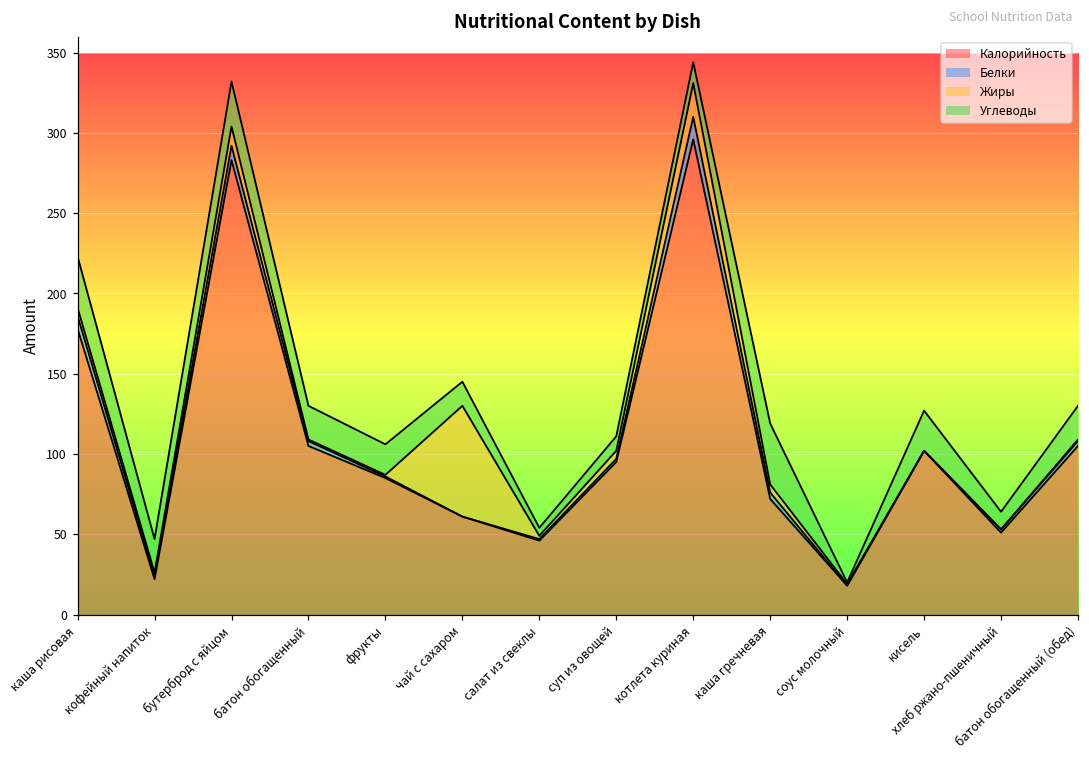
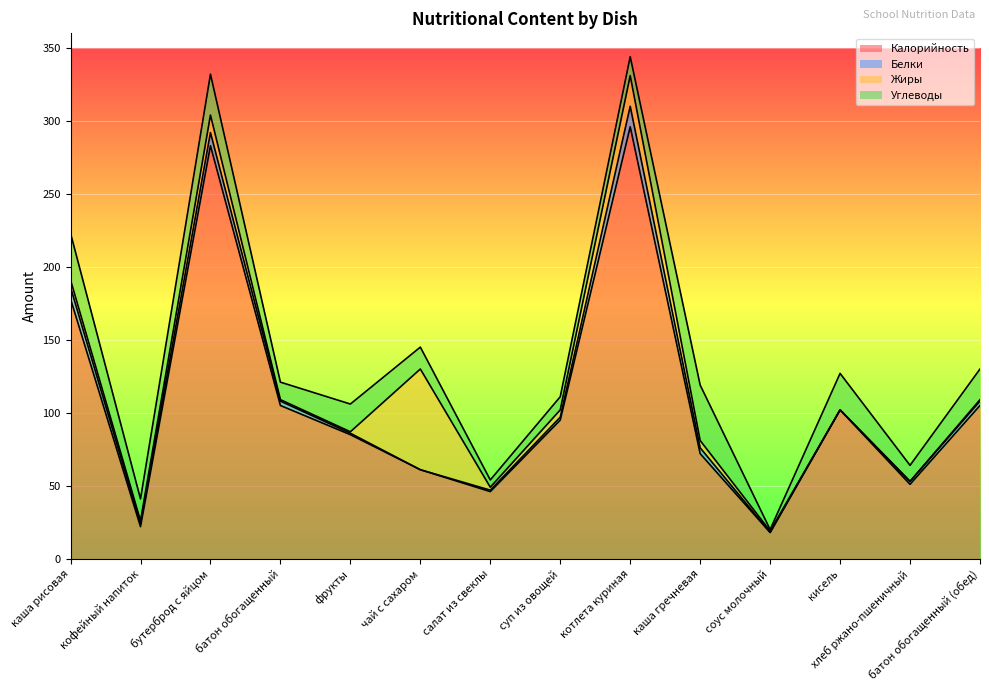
Углеводы, кофейный напиток: 21 -> 15
Углеводы, батон обогащенный: 21 -> 12
